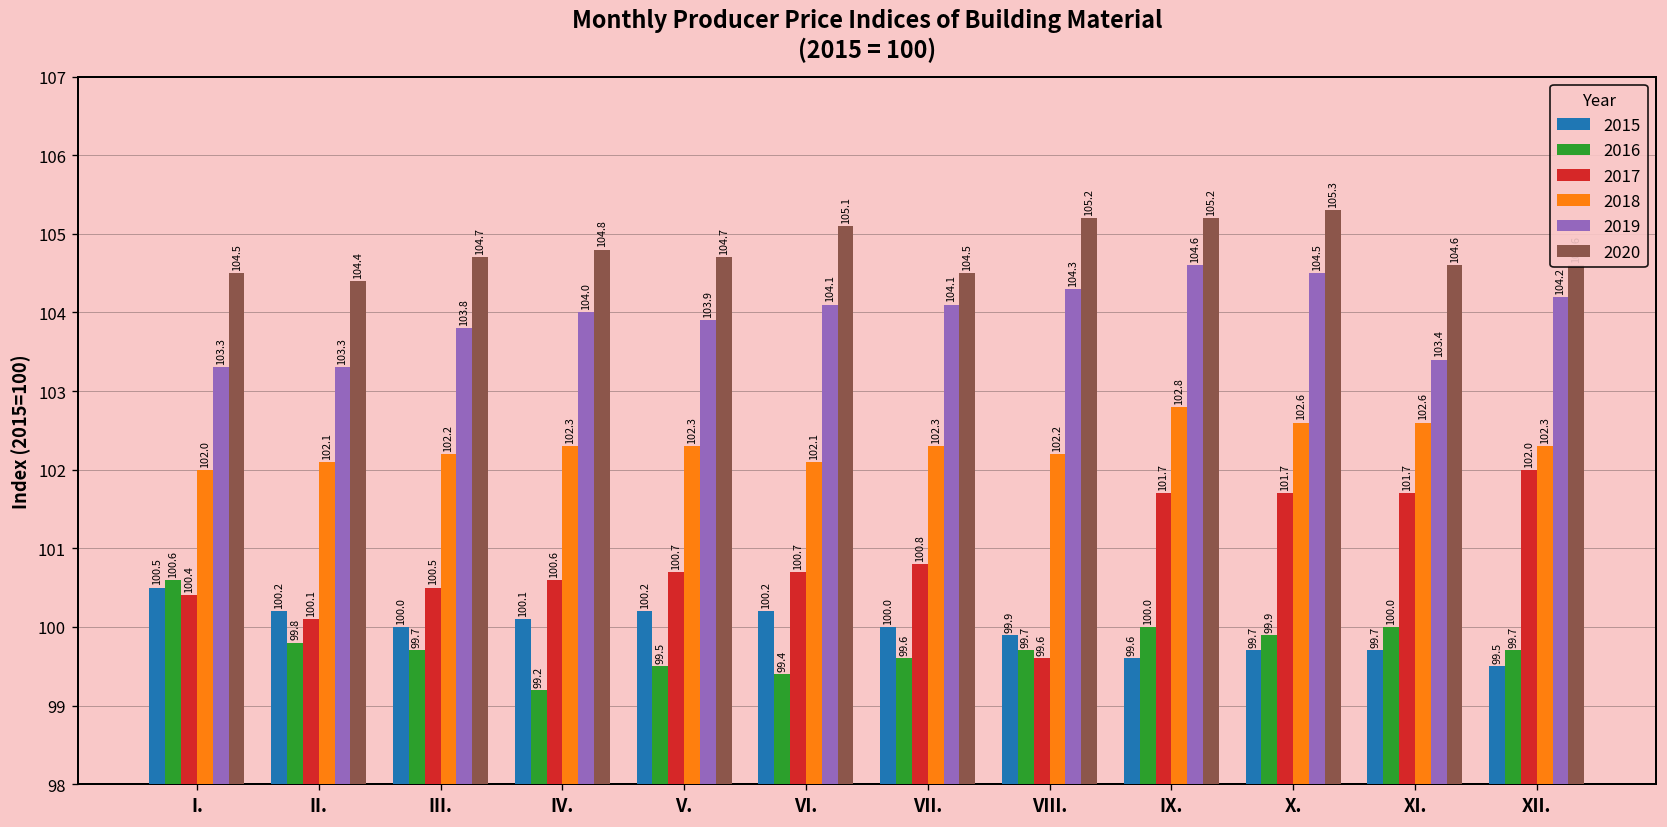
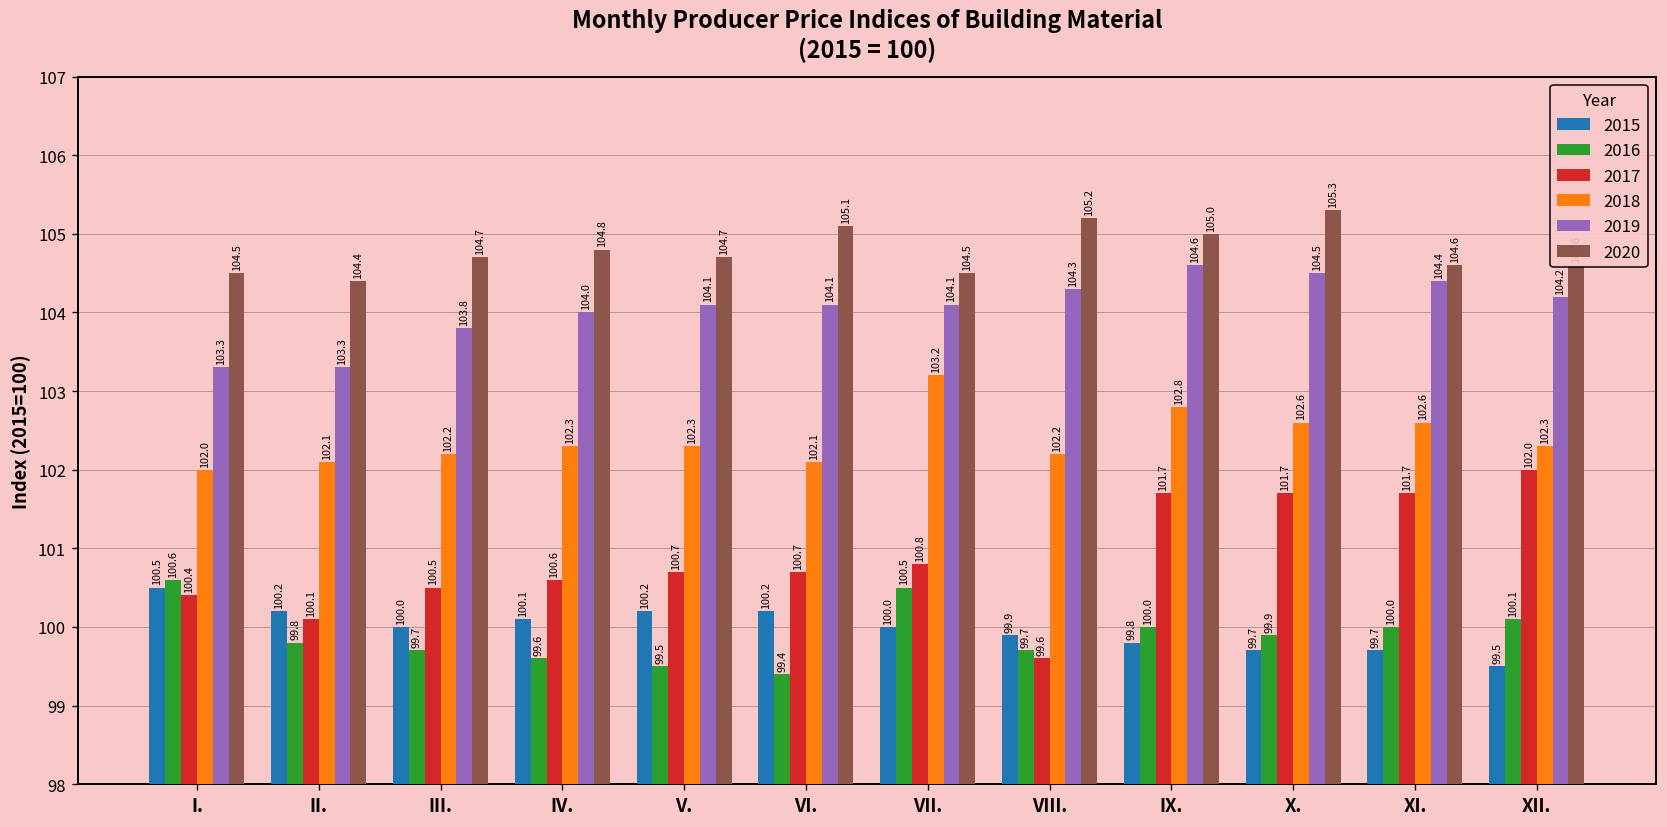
2016, IV.: 99.2 -> 99.6
2019, V.: 103.9 -> 104.1
2016, VII.: 99.6 -> 100.5
2018, VII.: 102.3 -> 103.2
2015, IX.: 99.6 -> 99.8
2020, IX.: 105.2 -> 105.0
2019, XI.: 103.4 -> 104.4
2016, XII.: 99.7 -> 100.1
